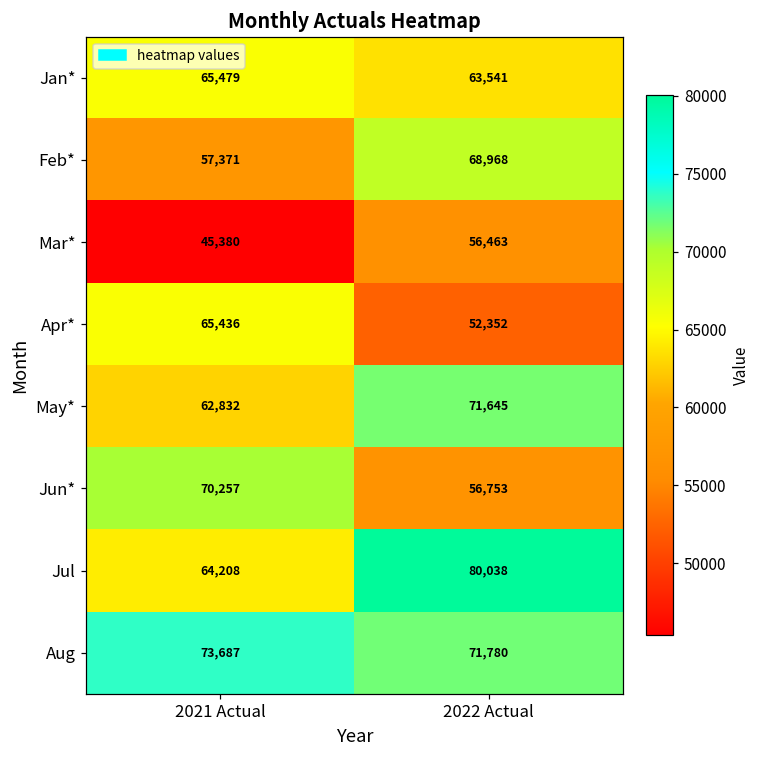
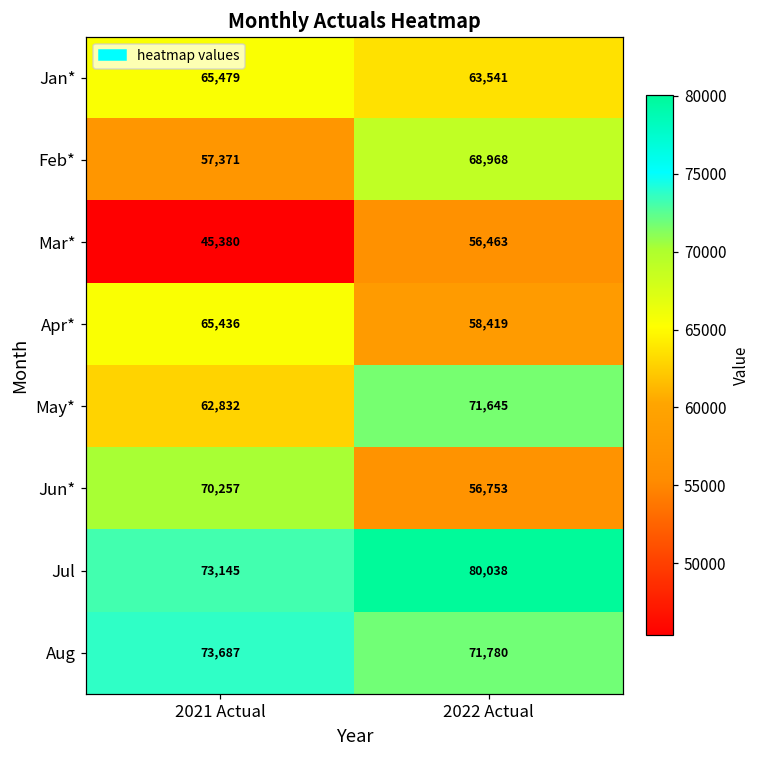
Apr*, 2022 Actual: 52,352 -> 58,419
Jul, 2021 Actual: 64,208 -> 73,145
